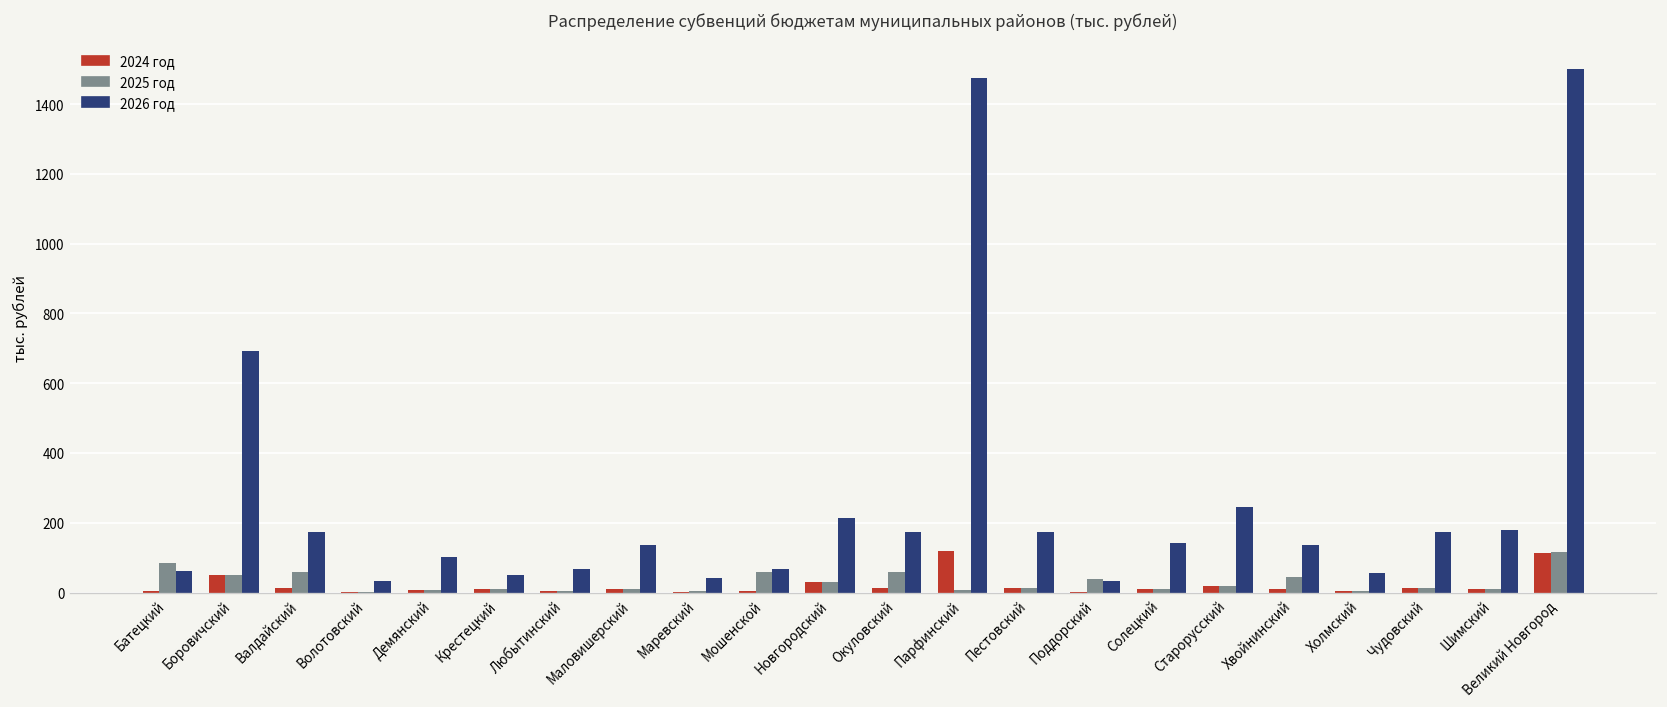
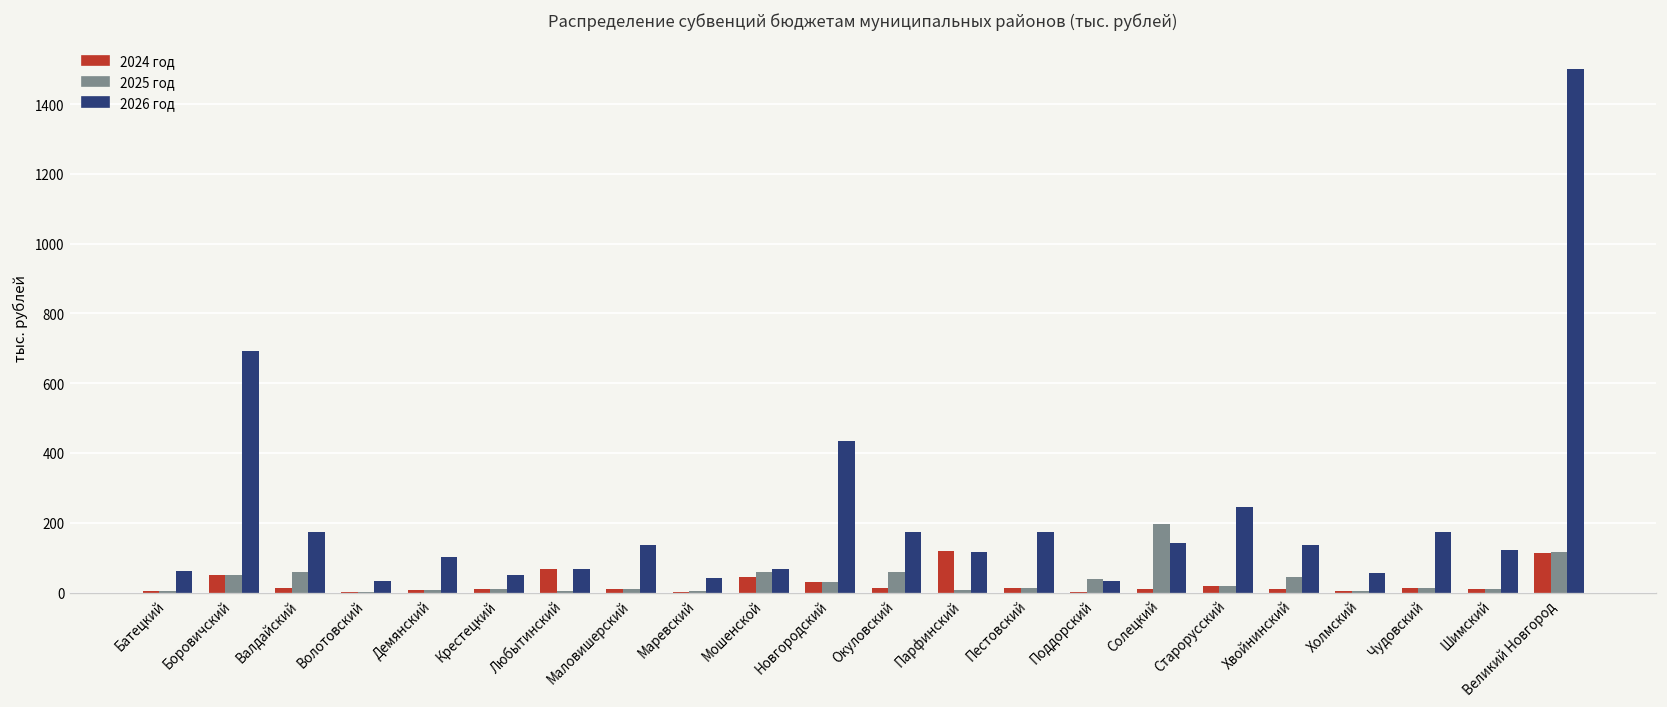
2025 год, Батецкий: 90 -> 0
2024 год, Любытинский: 0 -> 70
2024 год, Мошенской: 10 -> 40
2026 год, Новгородский: 210 -> 430
2026 год, Парфинский: 1480 -> 120
2025 год, Солецкий: 10 -> 200
2026 год, Шимский: 180 -> 120
